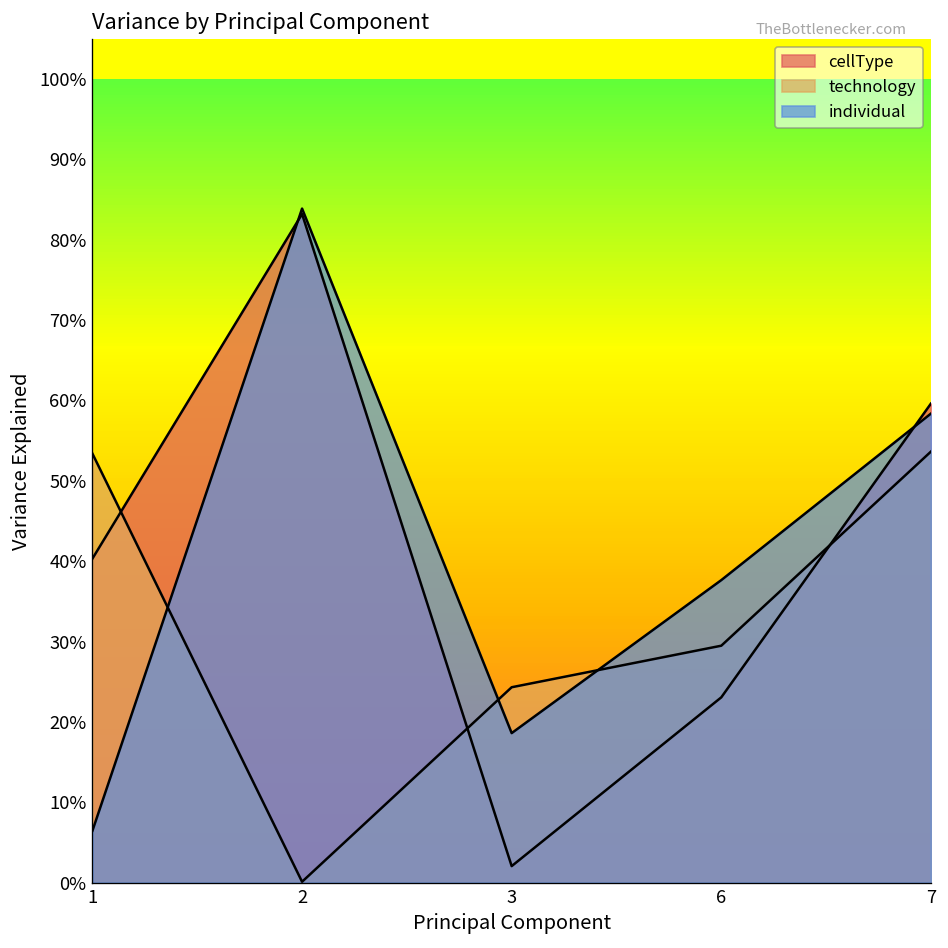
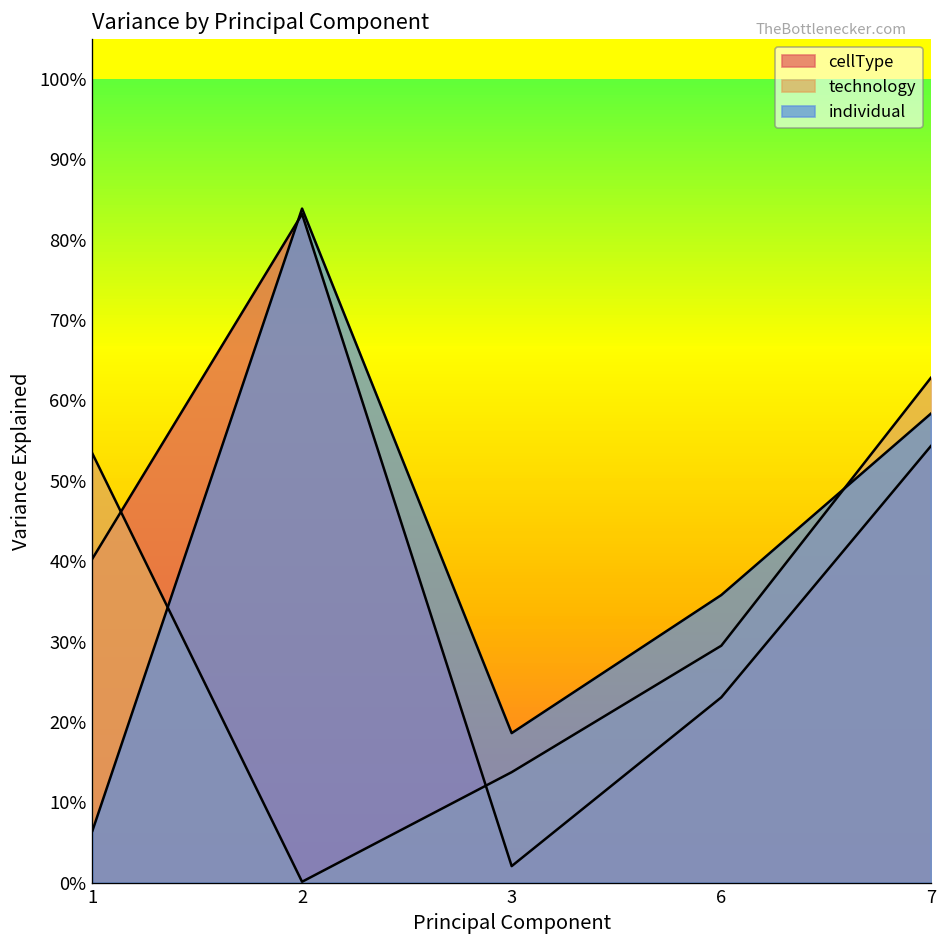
technology, 3: 24% -> 14%
individual, 6: 38% -> 36%
cellType, 7: 60% -> 54%
technology, 7: 54% -> 63%
